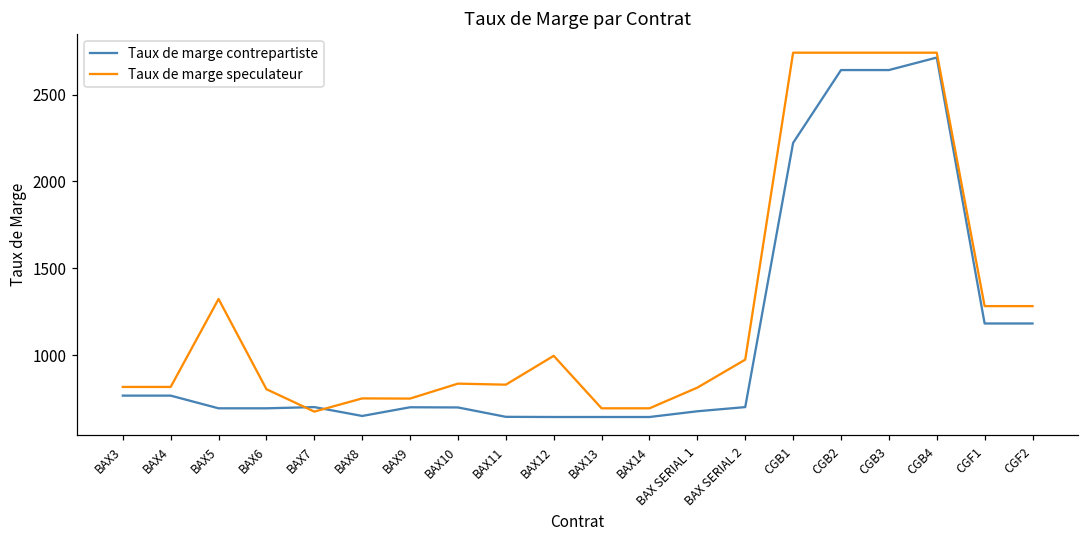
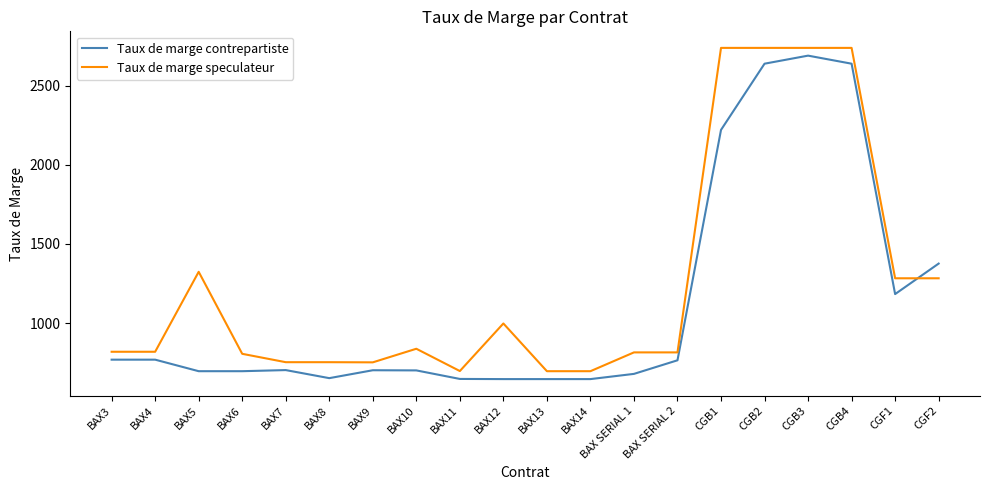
Taux de marge speculateur, BAX7: 680 -> 750
Taux de marge speculateur, BAX11: 830 -> 700
Taux de marge contrepartiste, BAX SERIAL 2: 700 -> 760
Taux de marge speculateur, BAX SERIAL 2: 980 -> 810
Taux de marge contrepartiste, CGB3: 2640 -> 2690
Taux de marge contrepartiste, CGB4: 2710 -> 2640
Taux de marge contrepartiste, CGF2: 1180 -> 1380
